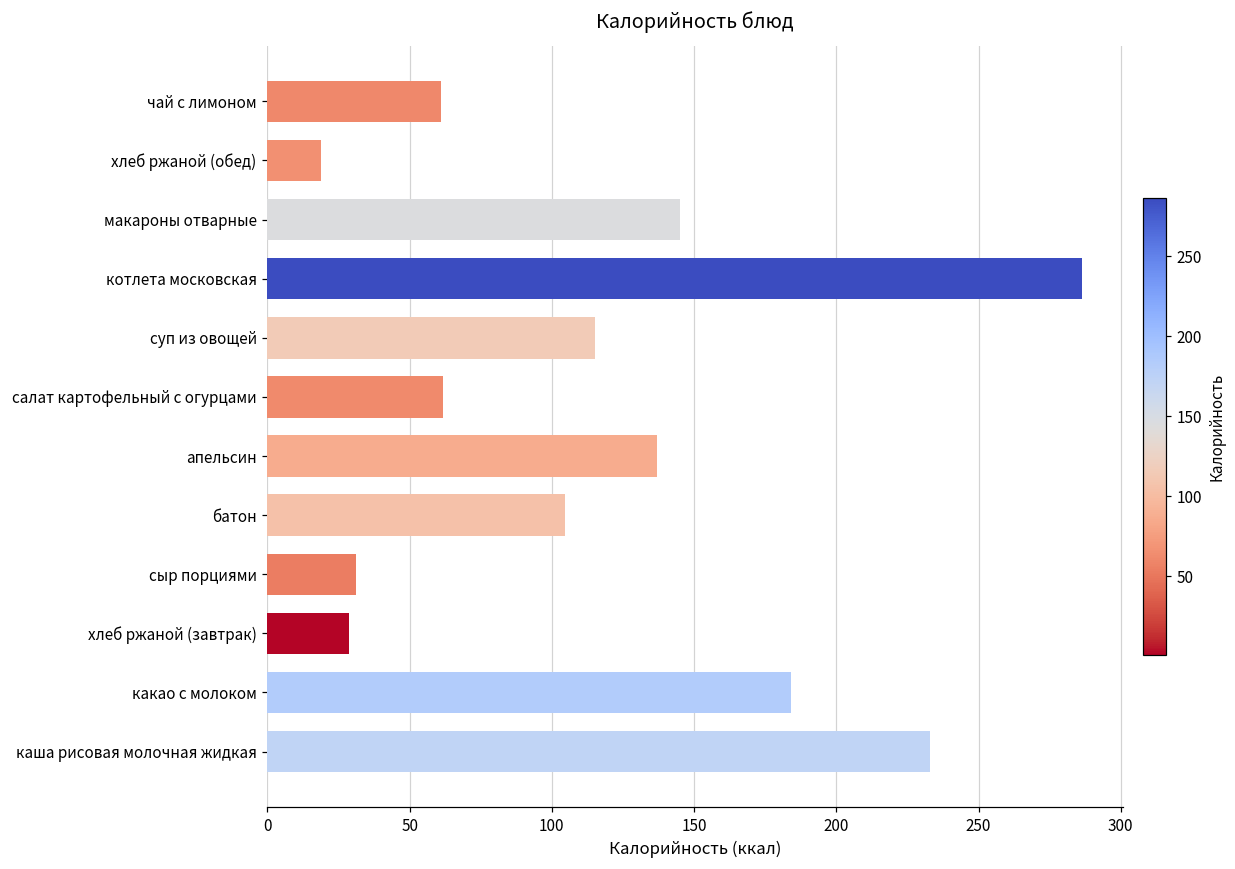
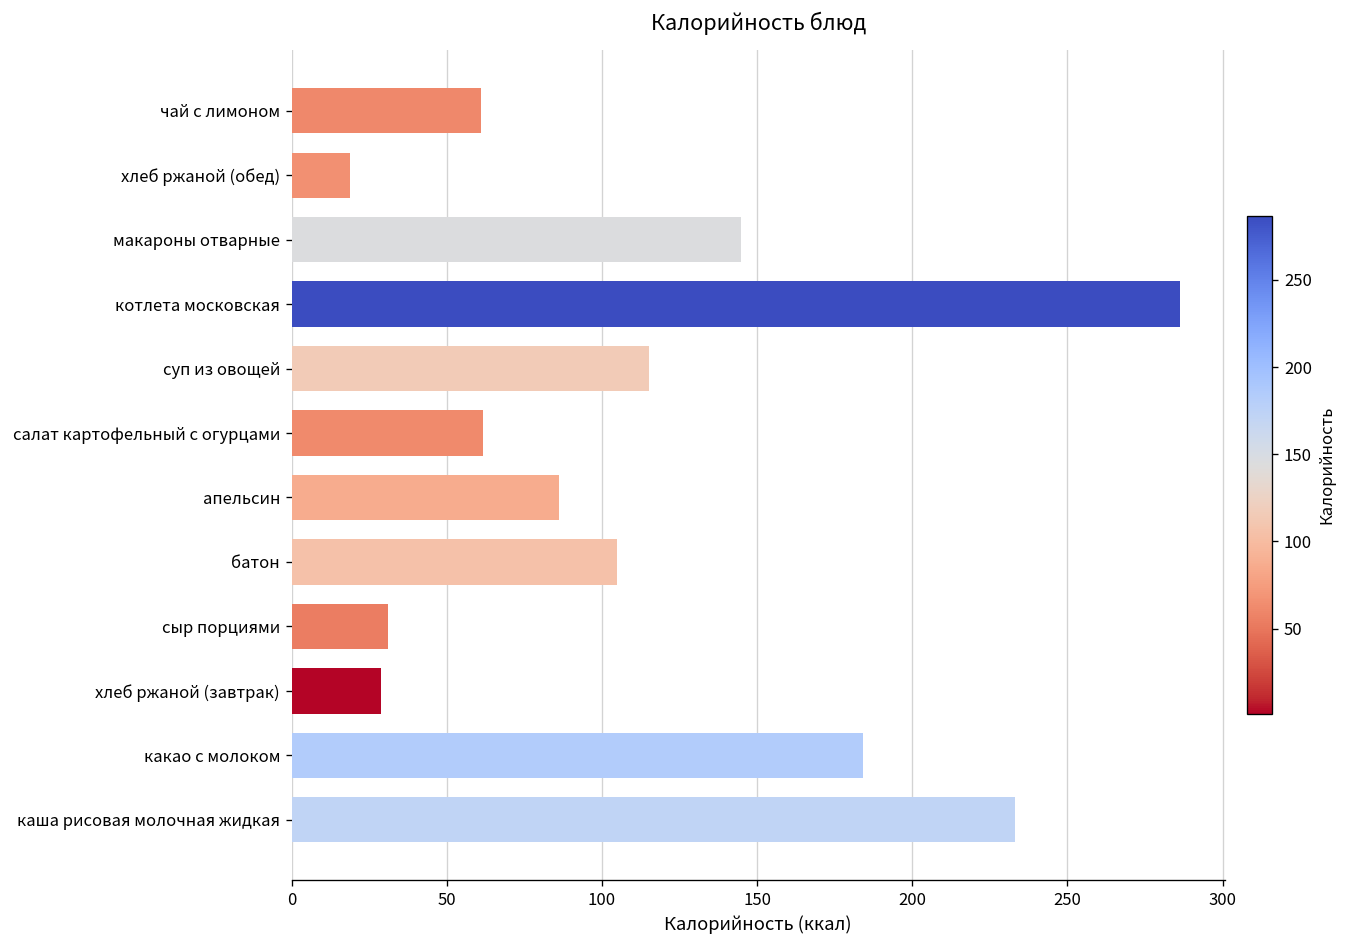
апельсин: 137 -> 86
